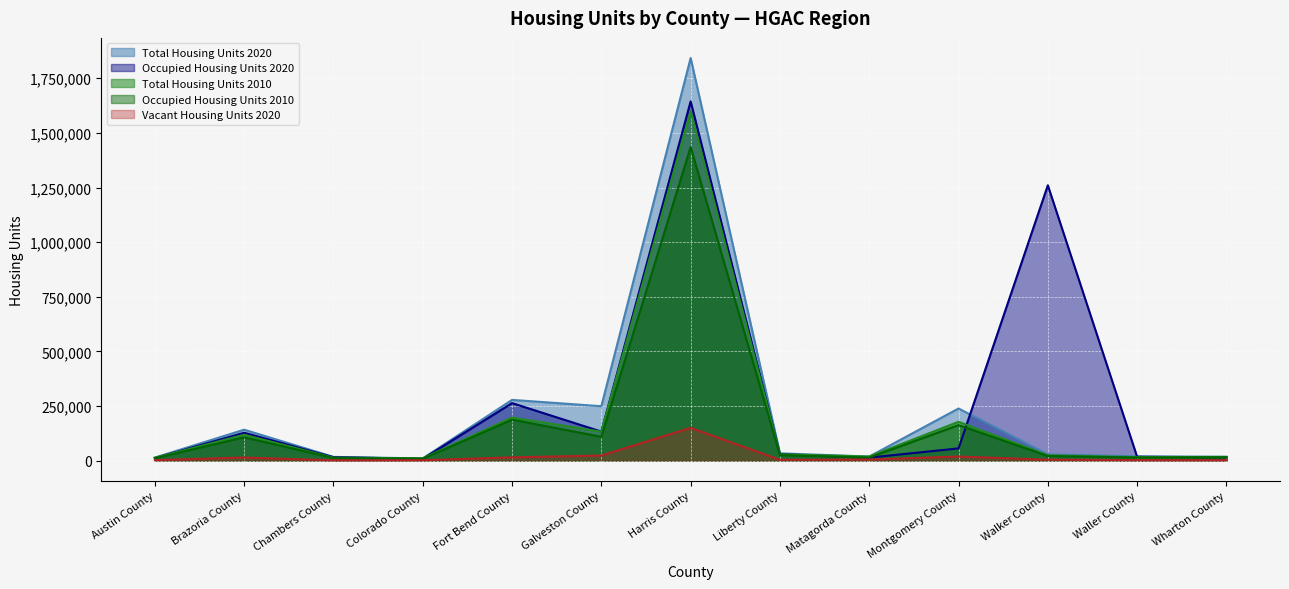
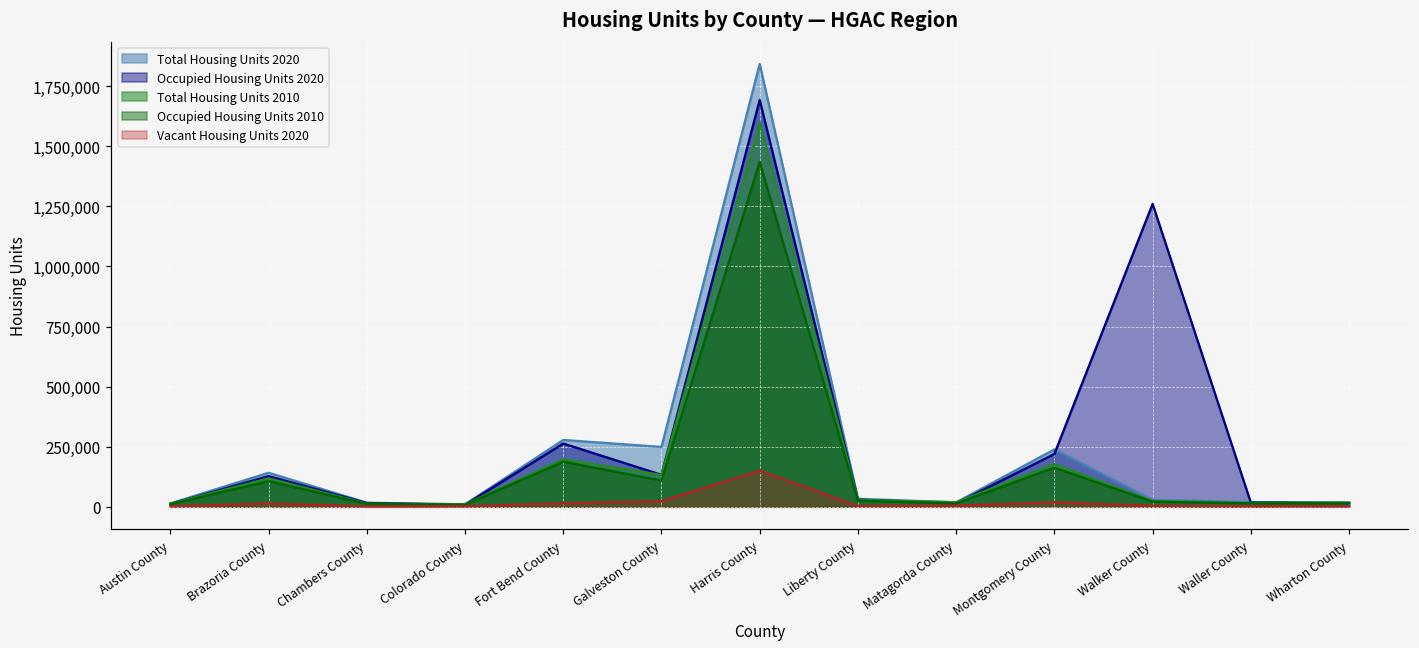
Occupied Housing Units 2020, Harris County: 1,640,000 -> 1,690,000
Occupied Housing Units 2020, Montgomery County: 60,000 -> 220,000
